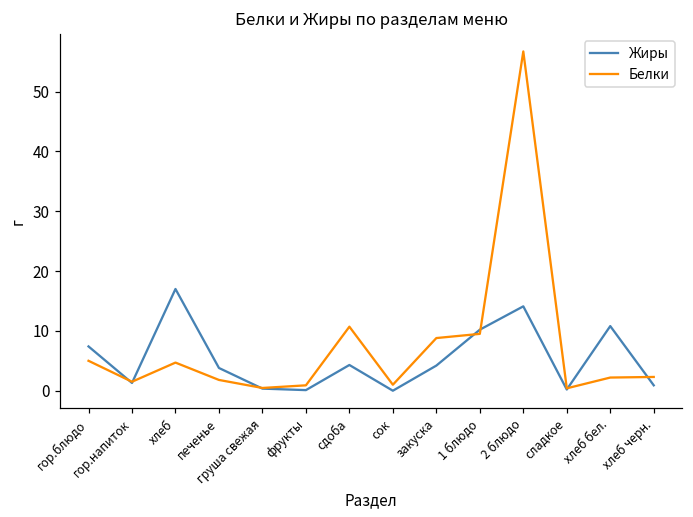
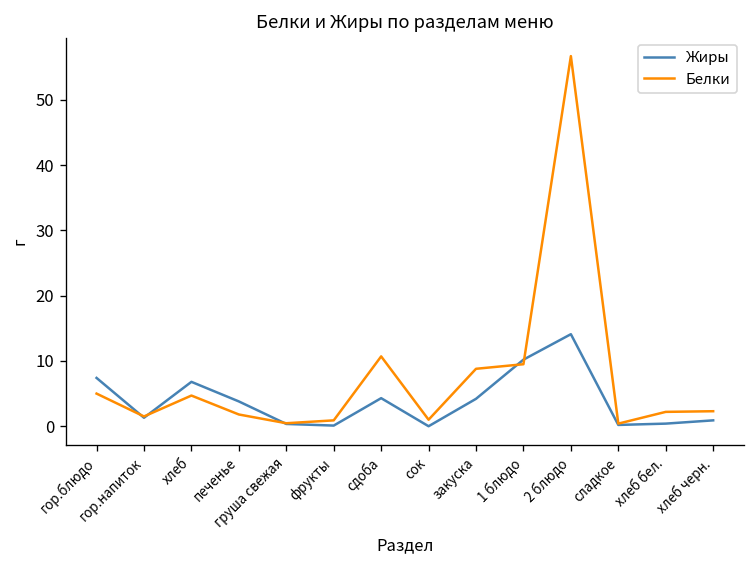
Жиры, хлеб: 17 -> 7
Жиры, хлеб бел.: 11 -> 0
